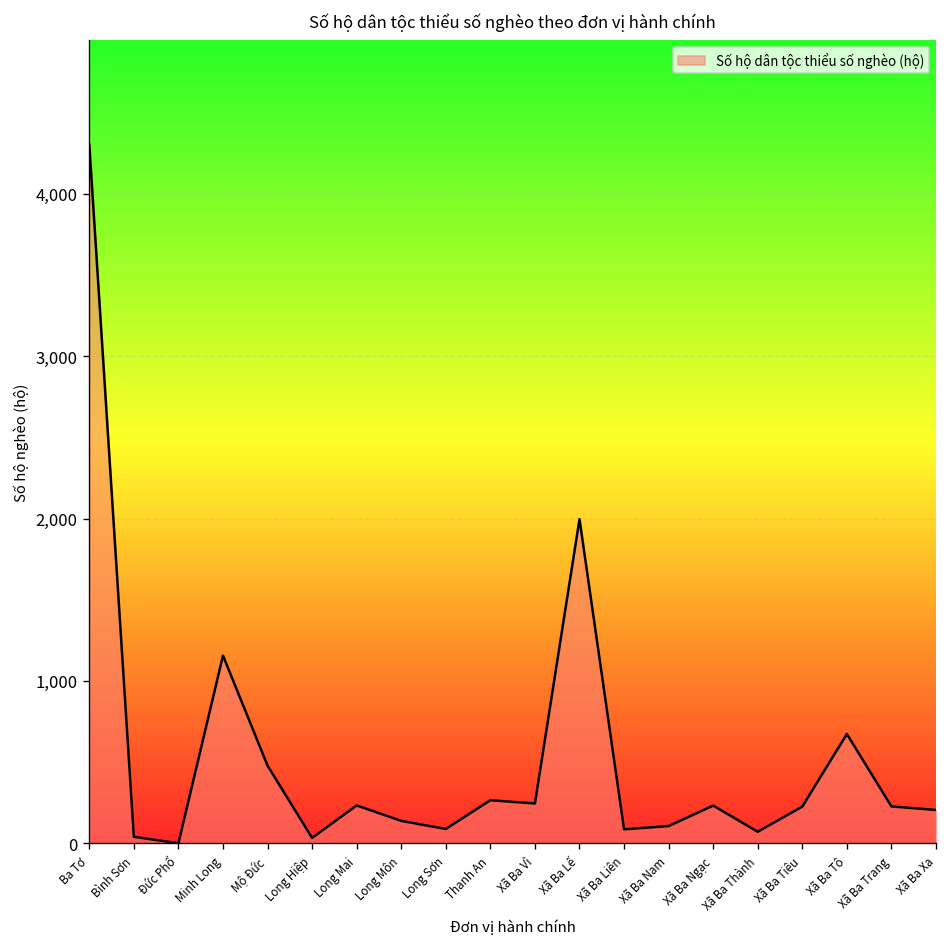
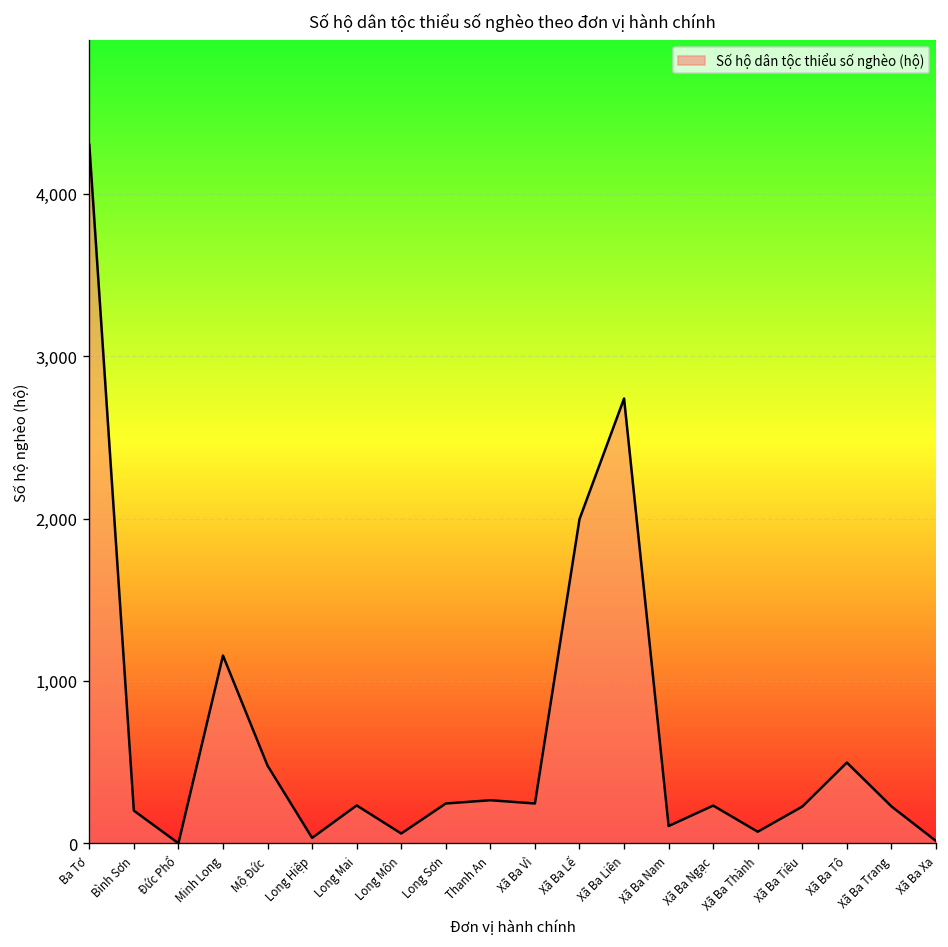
Bình Sơn: 40 -> 200
Long Môn: 140 -> 60
Long Sơn: 90 -> 250
Xã Ba Liên: 90 -> 2,740
Xã Ba Tô: 670 -> 500
Xã Ba Xa: 210 -> 10
